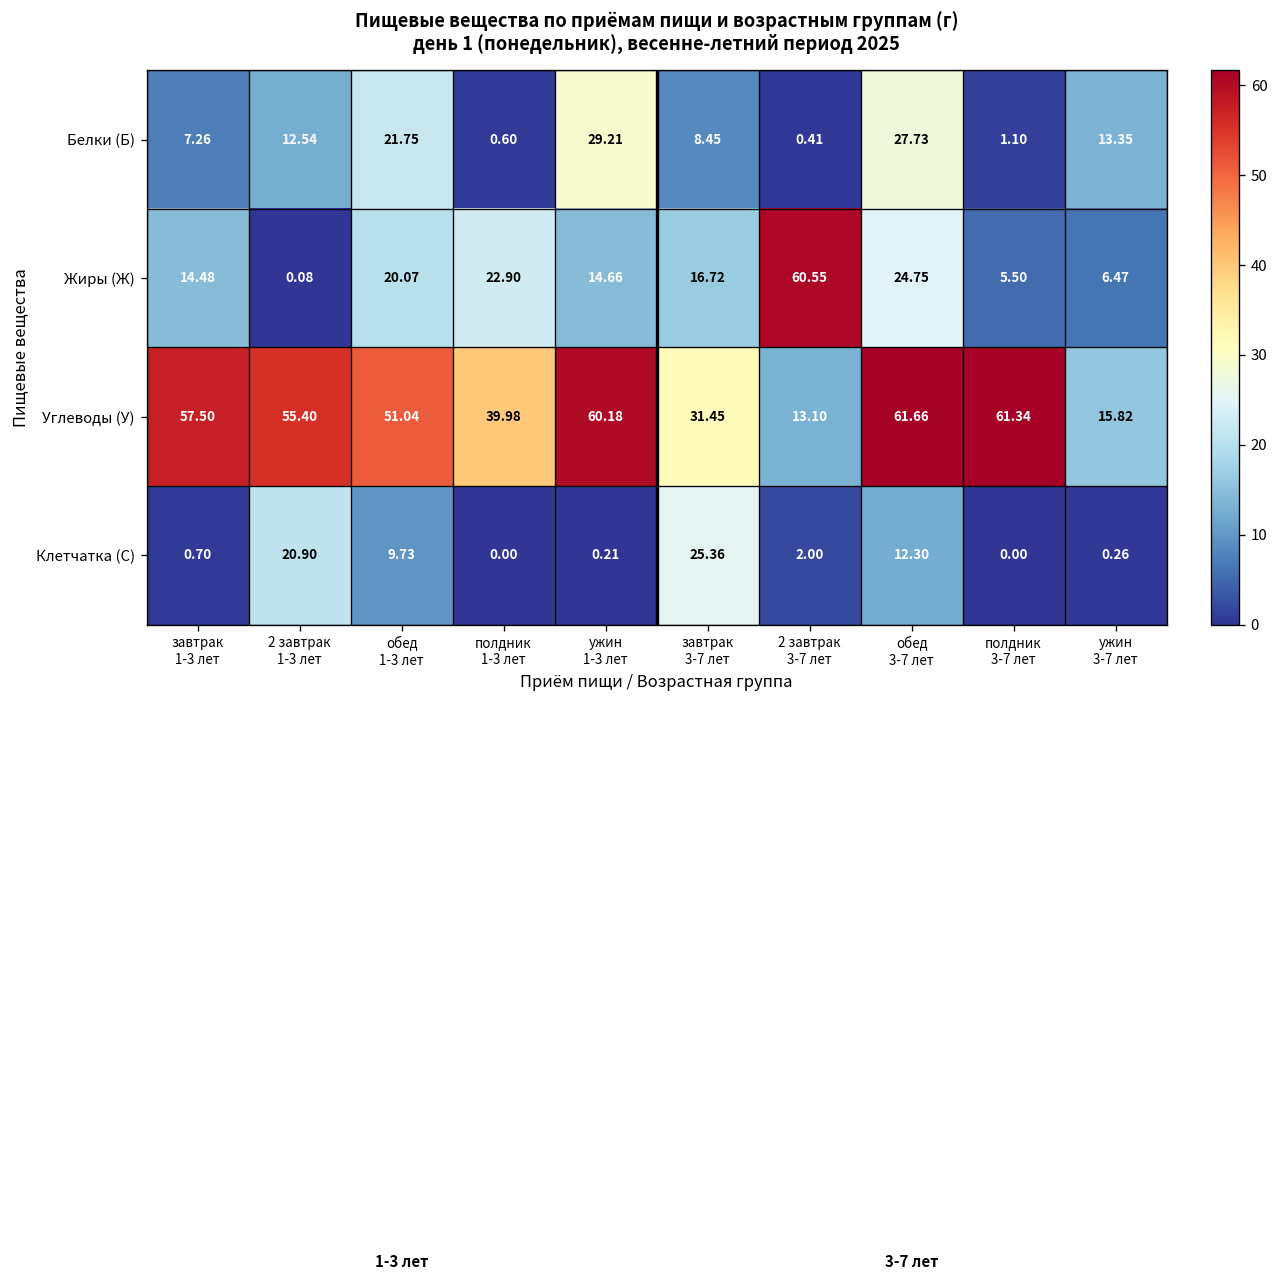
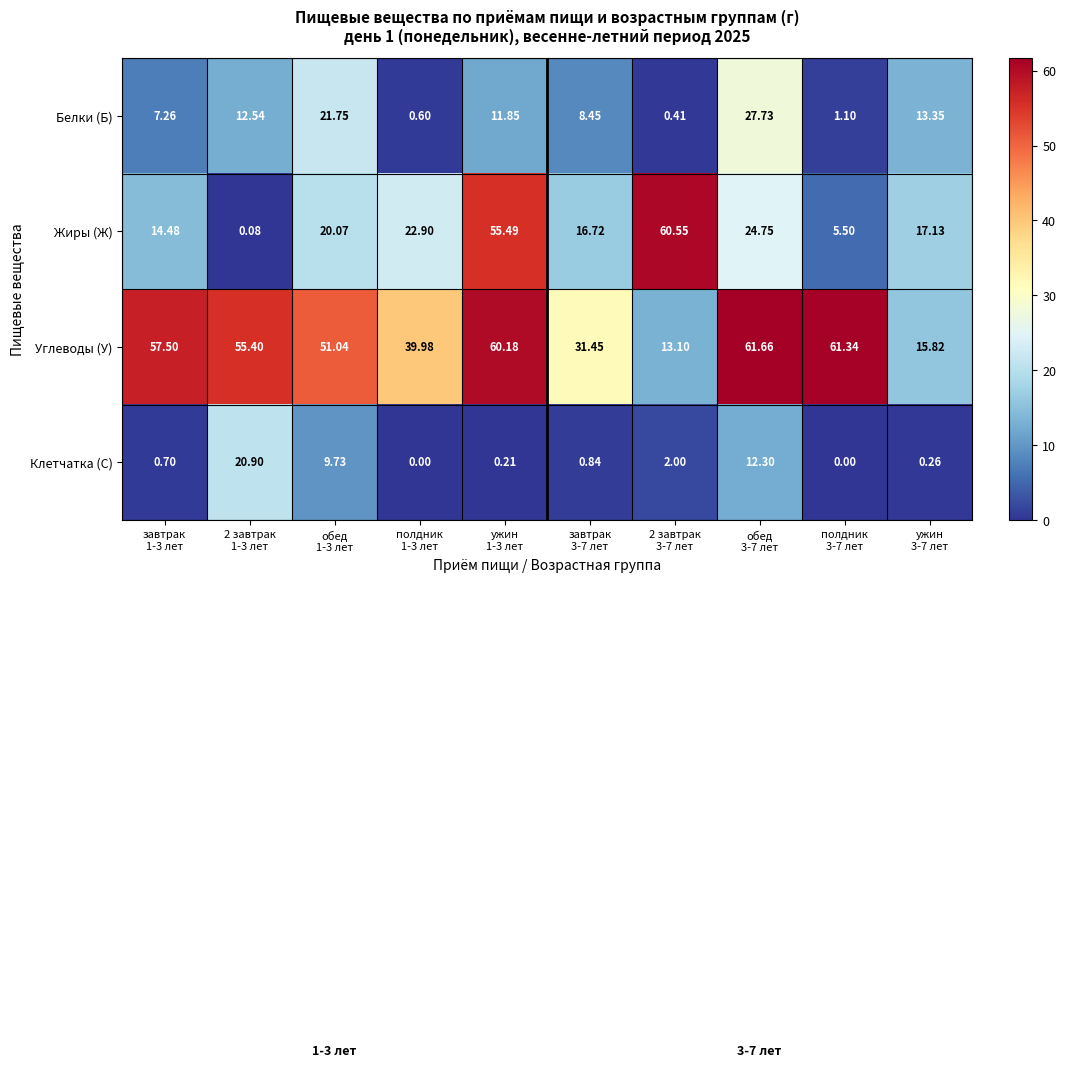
Белки (Б), ужин 1-3 лет: 29.21 -> 11.85
Жиры (Ж), ужин 1-3 лет: 14.66 -> 55.49
Жиры (Ж), ужин 3-7 лет: 6.47 -> 17.13
Клетчатка (С), завтрак 3-7 лет: 25.36 -> 0.84
